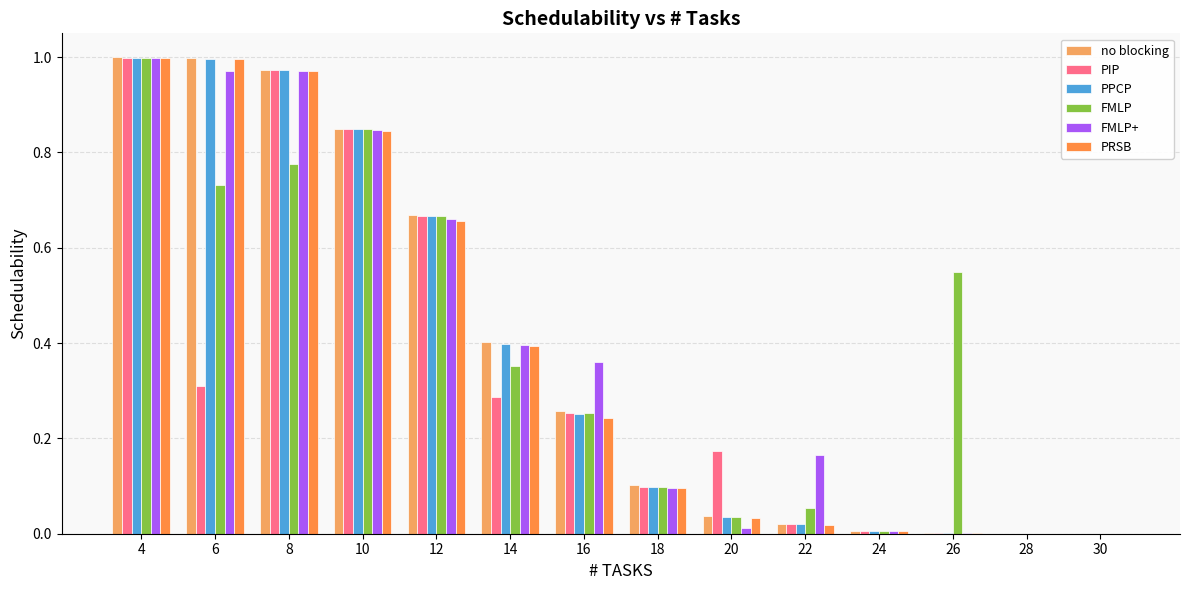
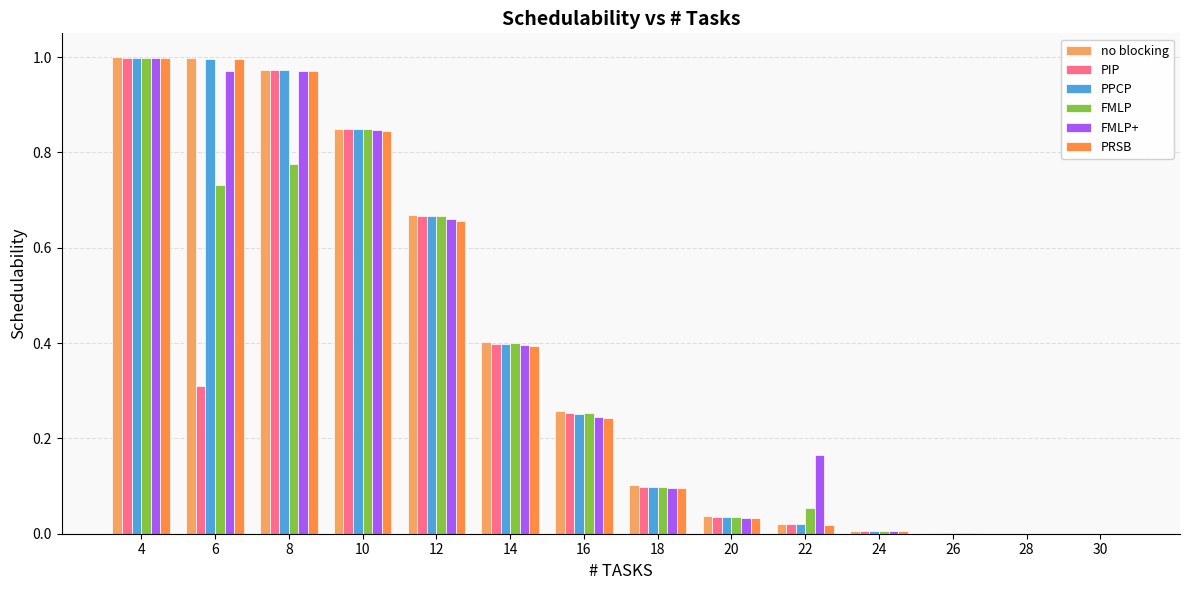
PIP, 14: 0.29 -> 0.40
FMLP, 14: 0.35 -> 0.40
FMLP+, 16: 0.36 -> 0.25
PIP, 20: 0.17 -> 0.04
FMLP+, 20: 0.01 -> 0.03
FMLP, 26: 0.55 -> 0.00
